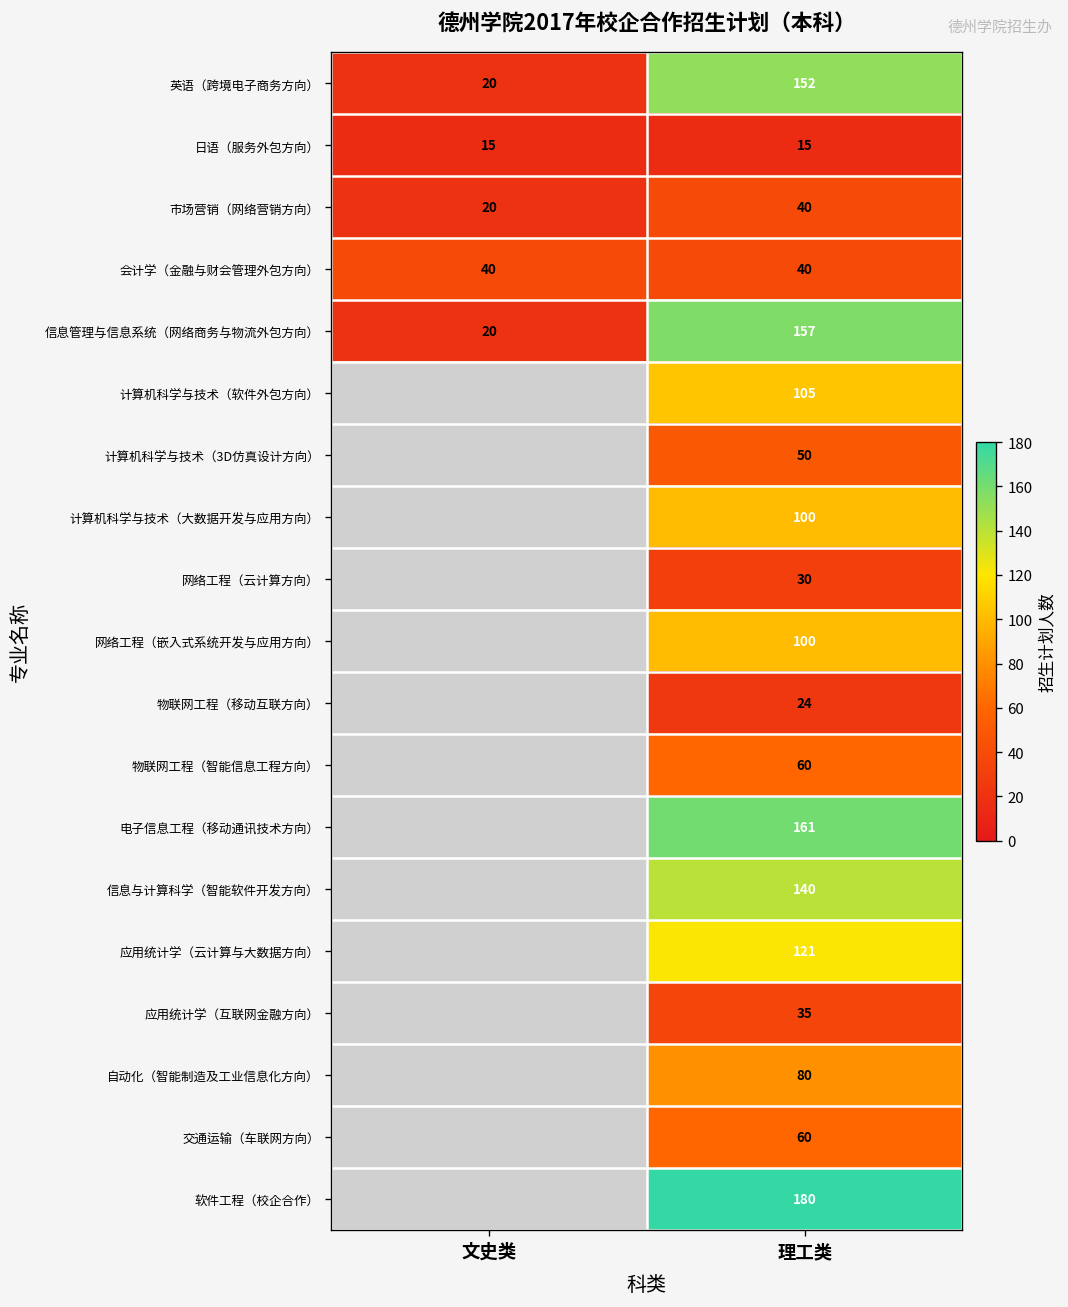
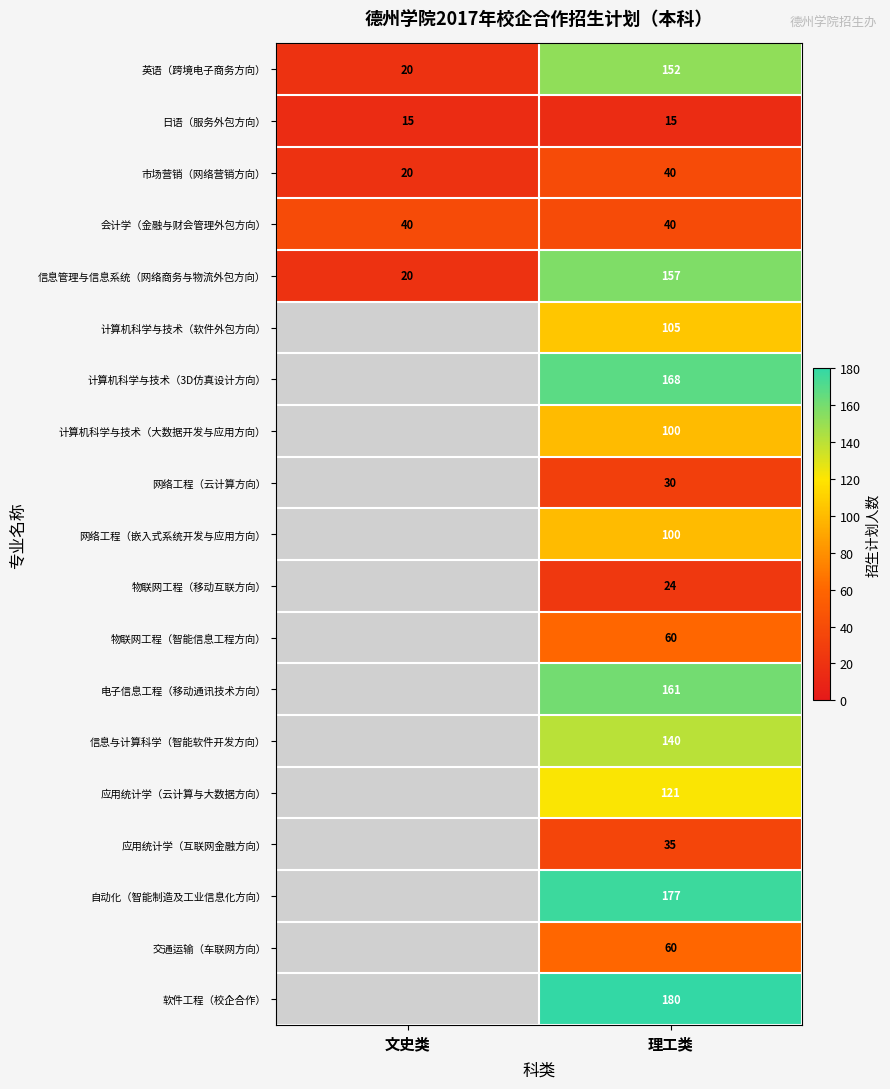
计算机科学与技术（3D仿真设计方向）, 理工类: 50 -> 168
自动化（智能制造及工业信息化方向）, 理工类: 80 -> 177
